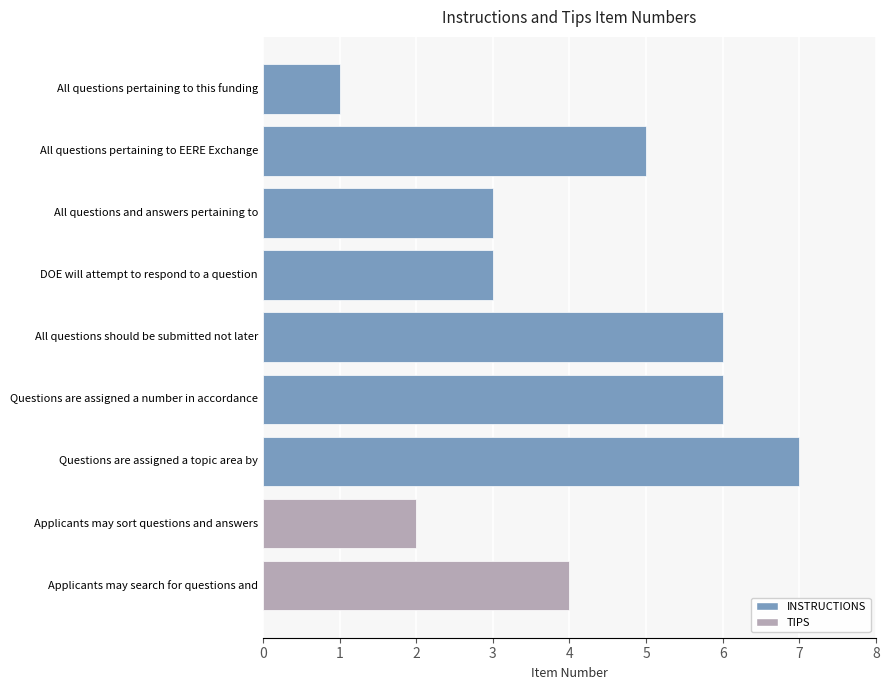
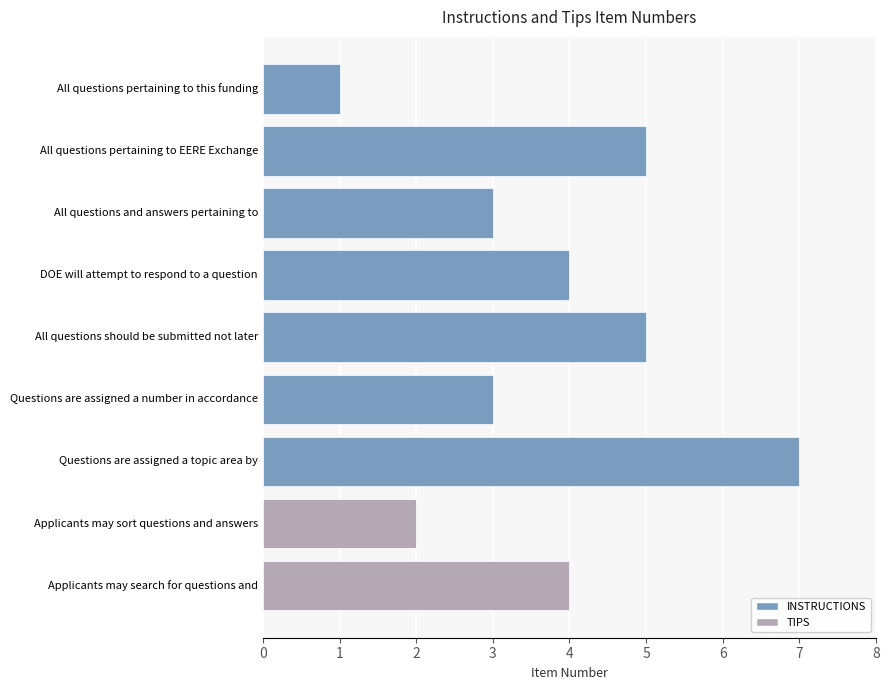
DOE will attempt to respond to a question: 3 -> 4
All questions should be submitted not later: 6 -> 5
Questions are assigned a number in accordance: 6 -> 3
